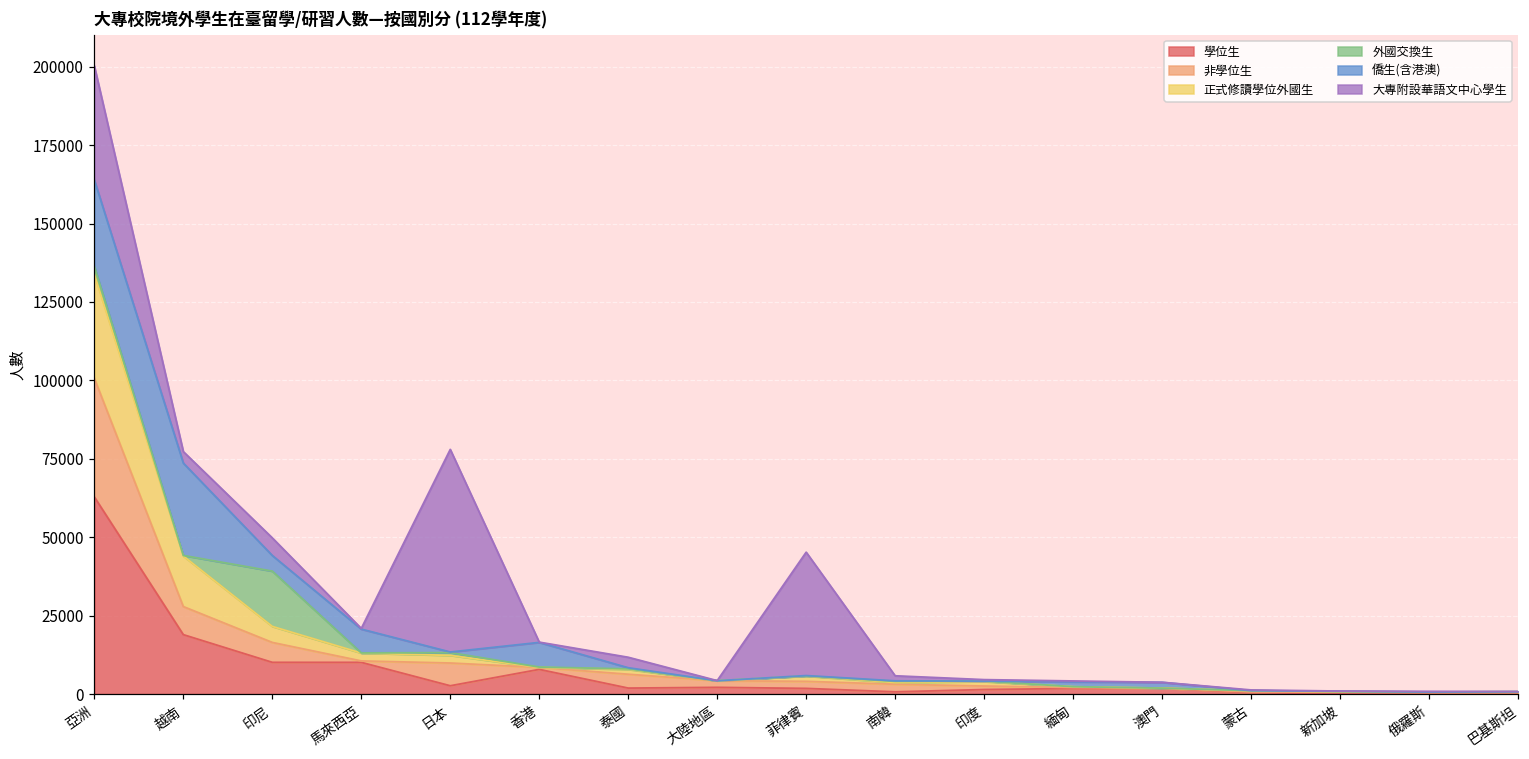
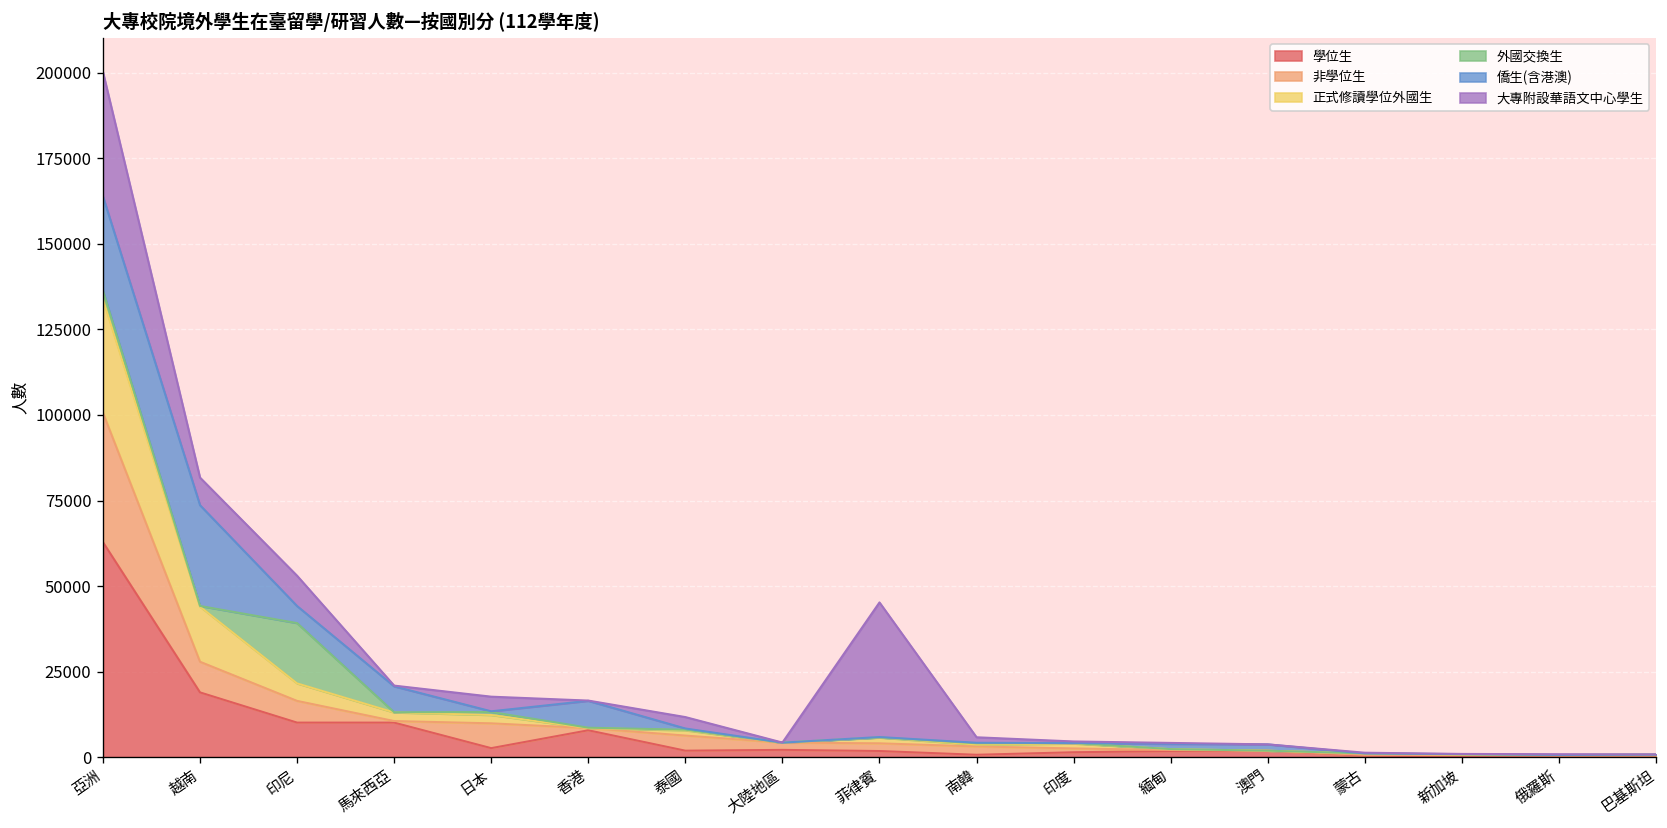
大專附設華語文中心學生, 越南: 4000 -> 8000
大專附設華語文中心學生, 印尼: 6000 -> 9000
大專附設華語文中心學生, 日本: 65000 -> 4000
